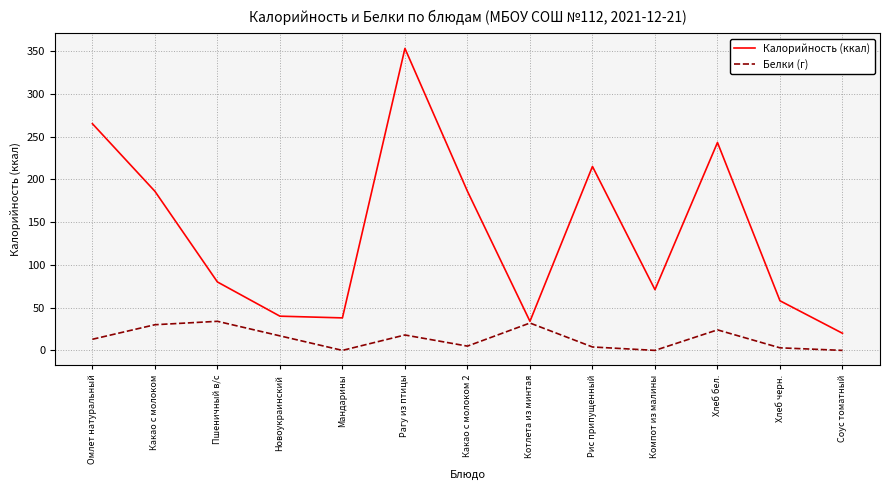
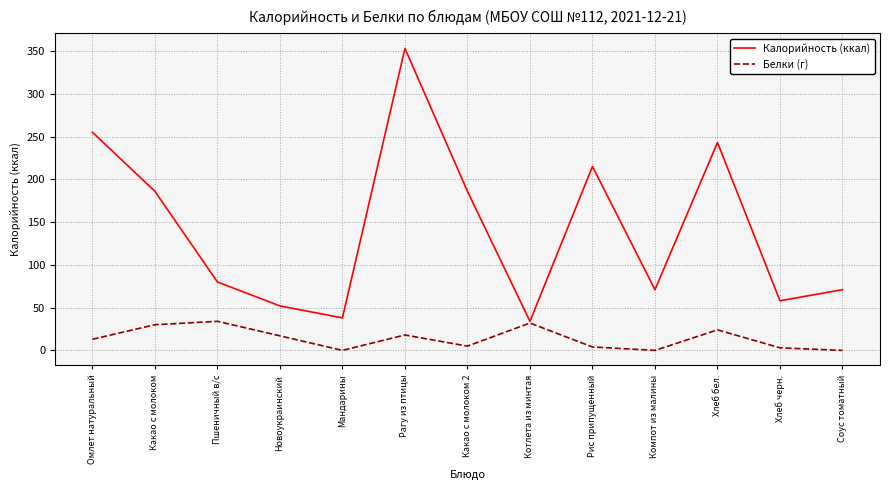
Калорийность (ккал), Омлет натуральный: 270 -> 260
Калорийность (ккал), Новоукраинский: 40 -> 50
Калорийность (ккал), Соус томатный: 20 -> 70
